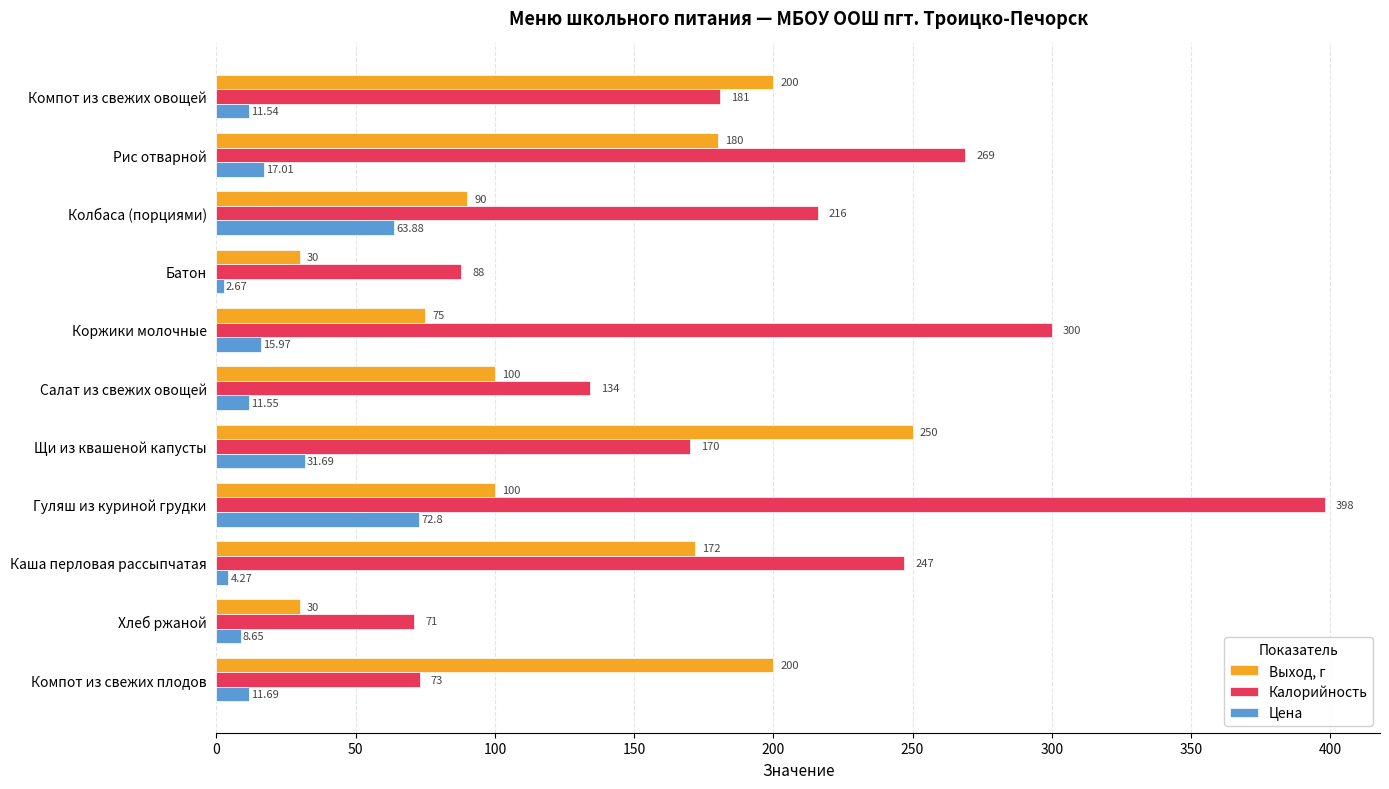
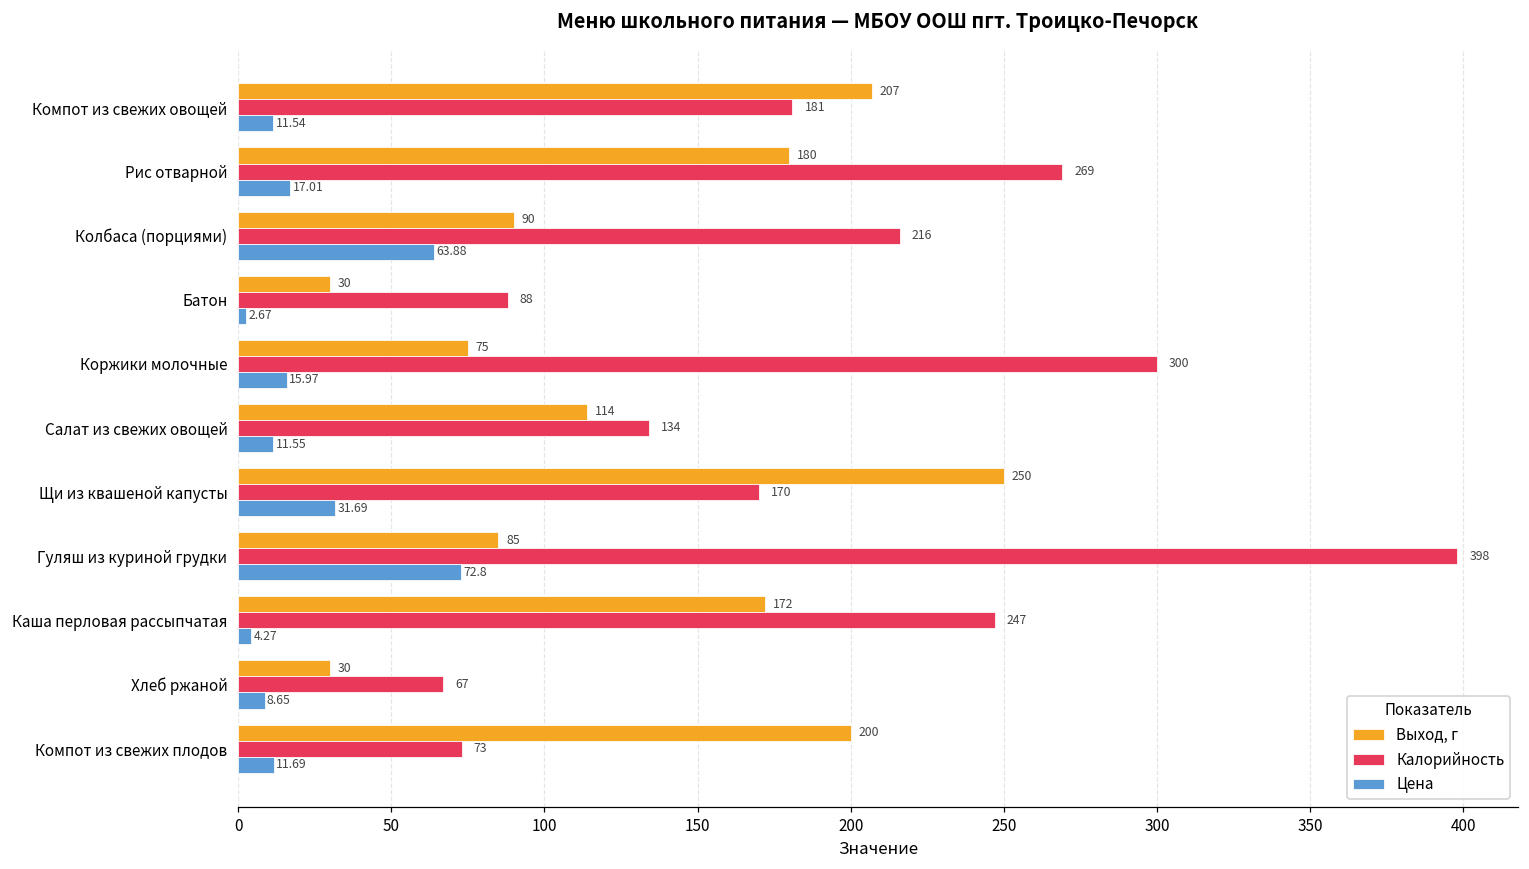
Выход, г, Компот из свежих овощей: 200 -> 207
Выход, г, Салат из свежих овощей: 100 -> 114
Выход, г, Гуляш из куриной грудки: 100 -> 85
Калорийность, Хлеб ржаной: 71 -> 67
